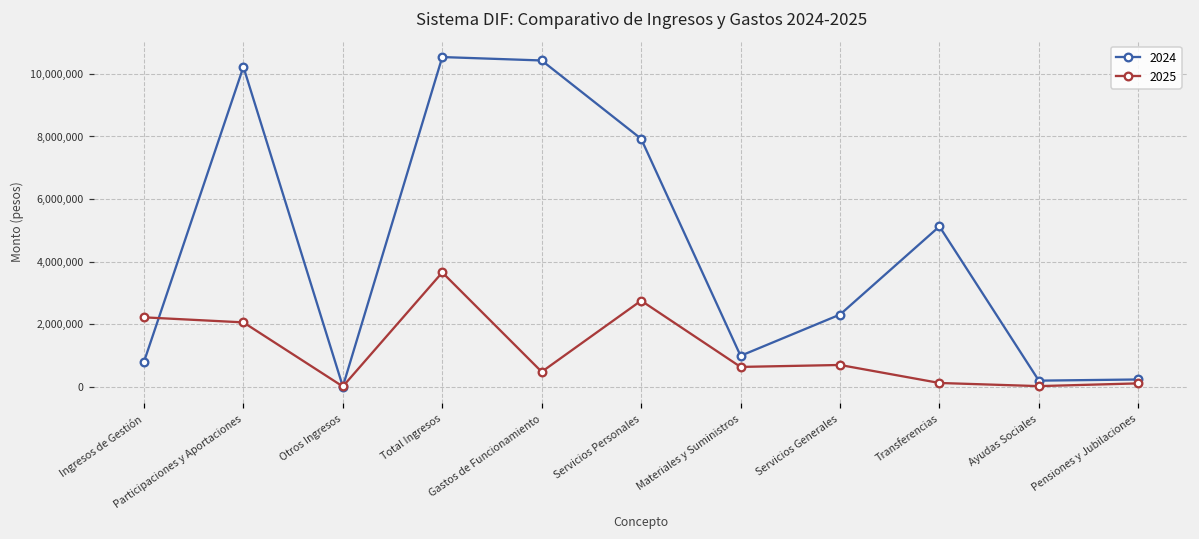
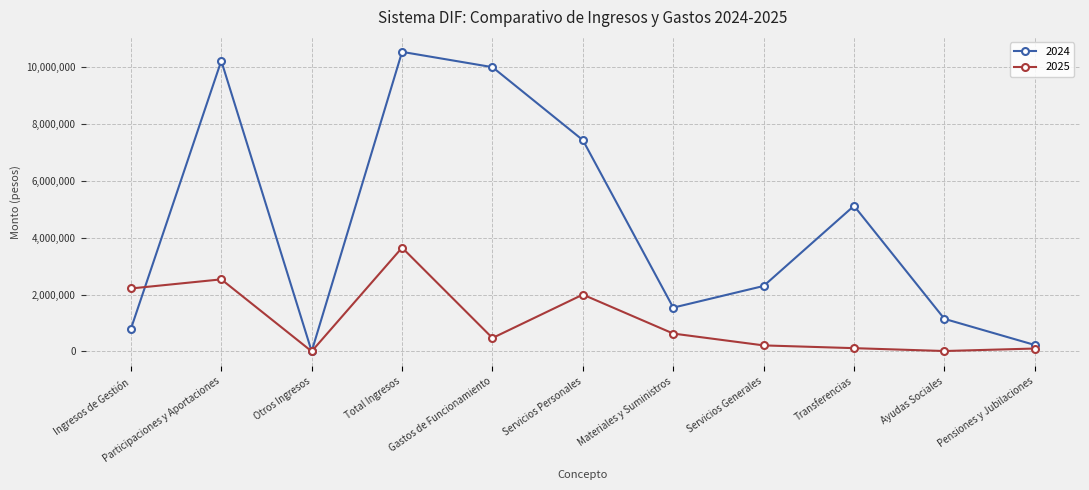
2025, Participaciones y Aportaciones: 2,100,000 -> 2,500,000
2024, Gastos de Funcionamiento: 10,400,000 -> 10,000,000
2024, Servicios Personales: 7,900,000 -> 7,400,000
2025, Servicios Personales: 2,700,000 -> 2,000,000
2024, Materiales y Suministros: 1,000,000 -> 1,500,000
2025, Servicios Generales: 700,000 -> 200,000
2024, Ayudas Sociales: 200,000 -> 1,100,000
